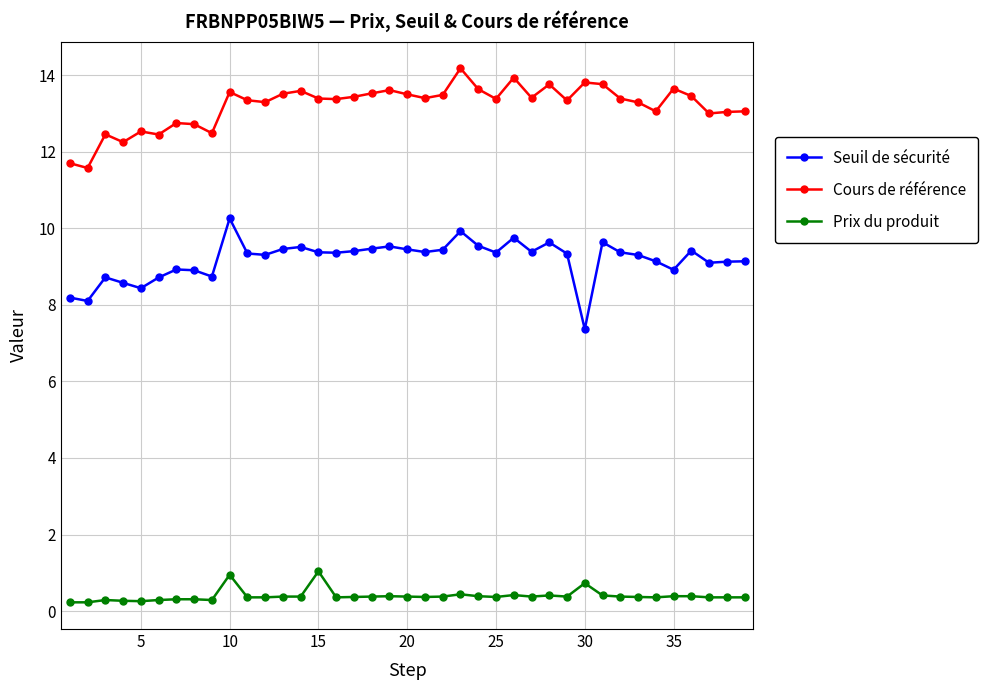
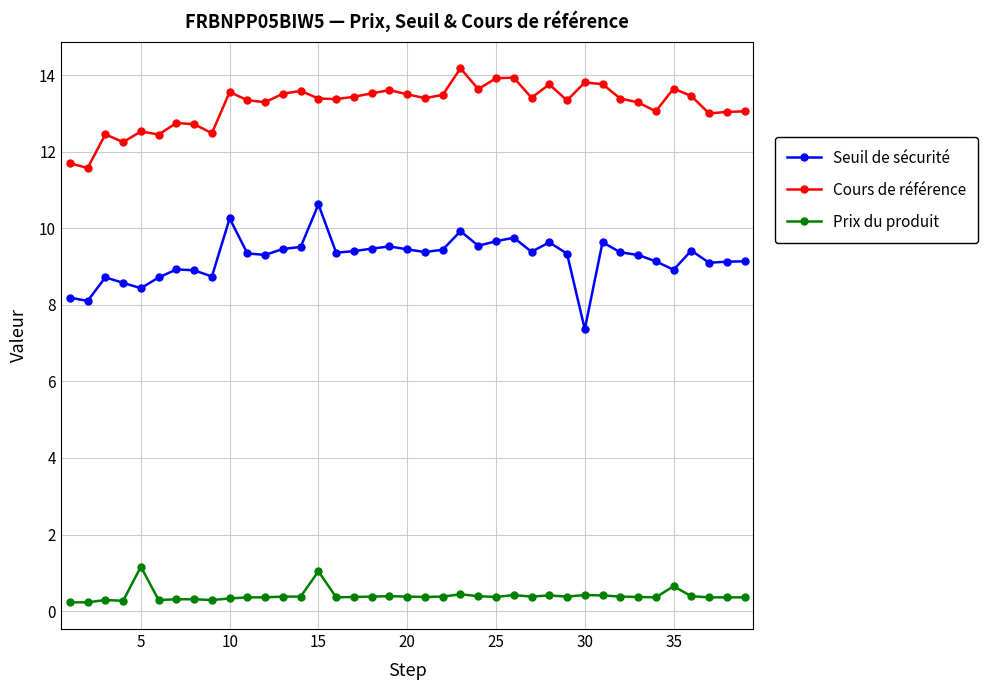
Prix du produit, 5: 0.3 -> 1.2
Prix du produit, 10: 1.0 -> 0.3
Seuil de sécurité, 15: 9.4 -> 10.6
Seuil de sécurité, 25: 9.4 -> 9.7
Cours de référence, 25: 13.4 -> 13.9
Prix du produit, 30: 0.7 -> 0.4
Prix du produit, 35: 0.4 -> 0.7
